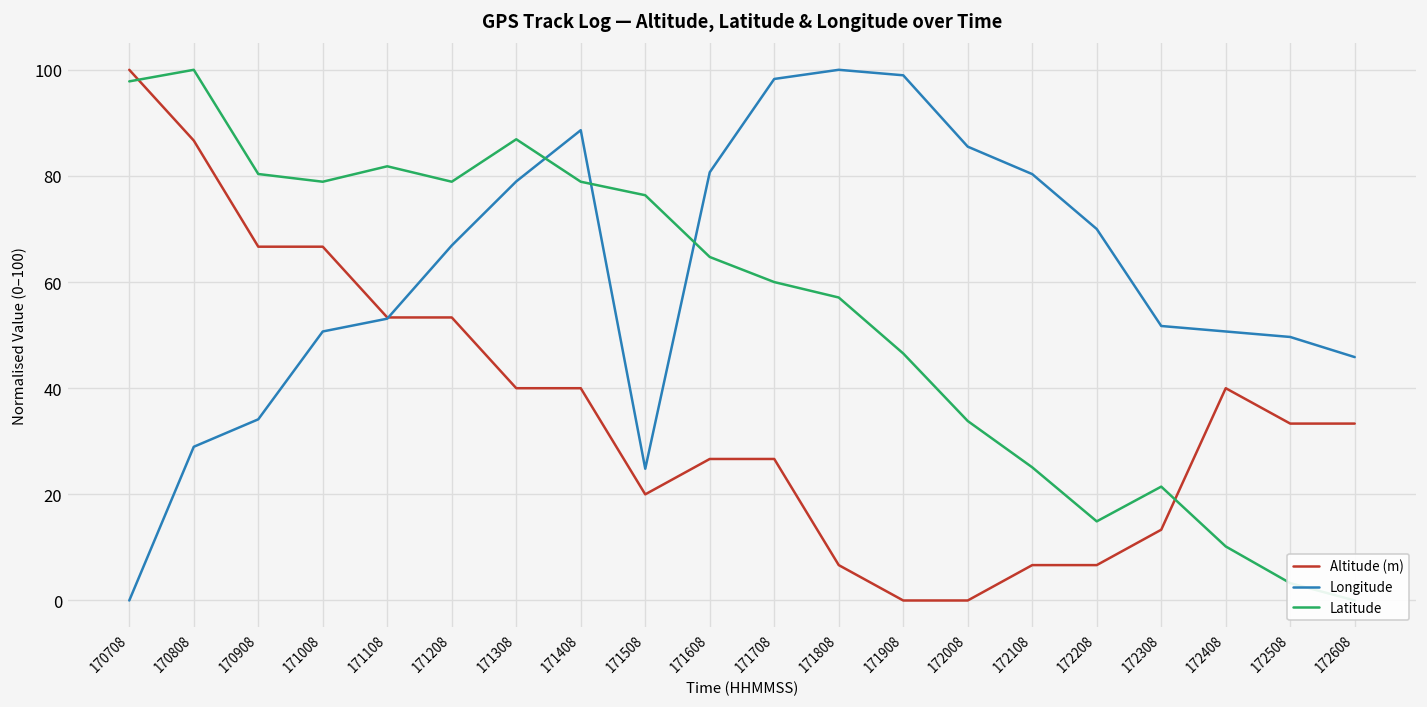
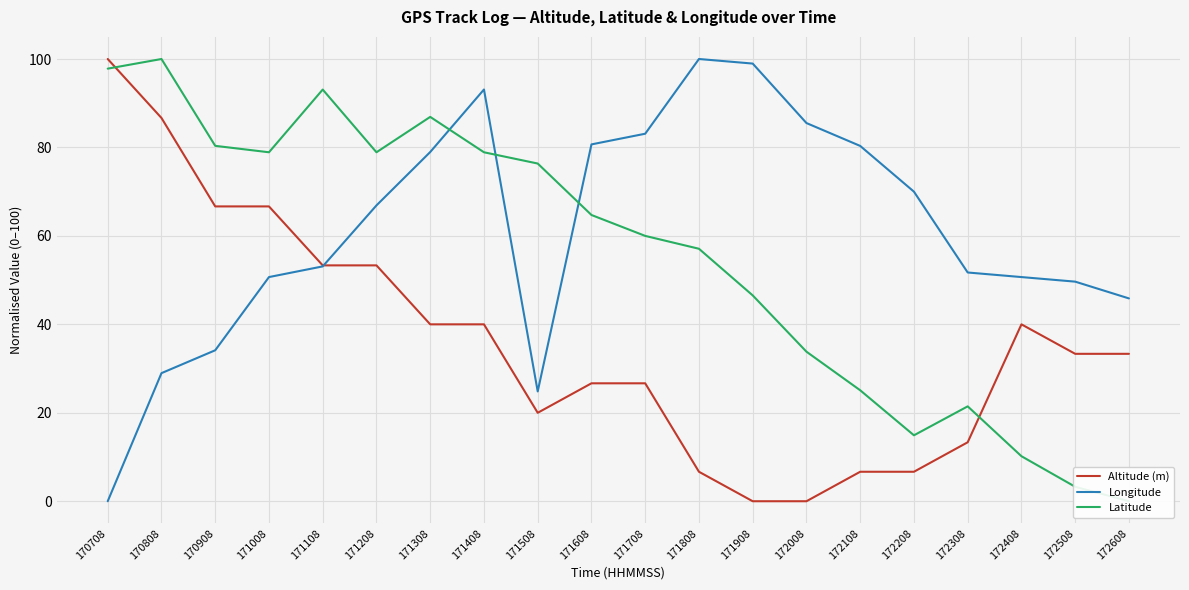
Latitude, 171108: 82 -> 93
Longitude, 171408: 89 -> 93
Longitude, 171708: 98 -> 83
